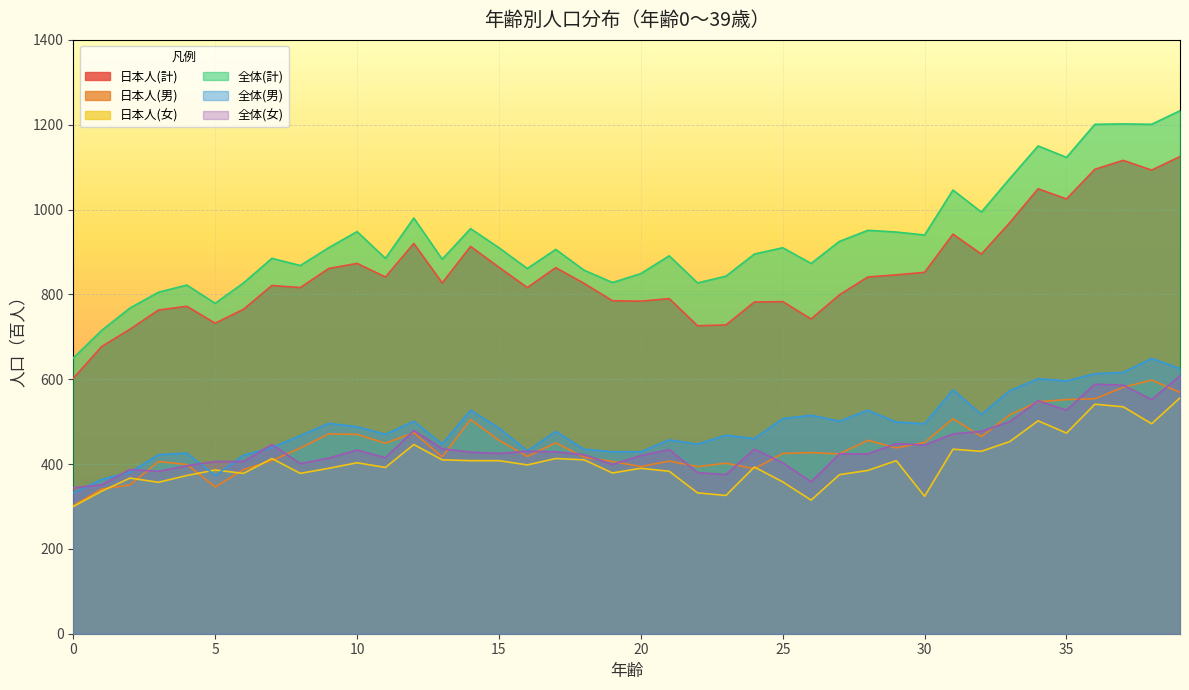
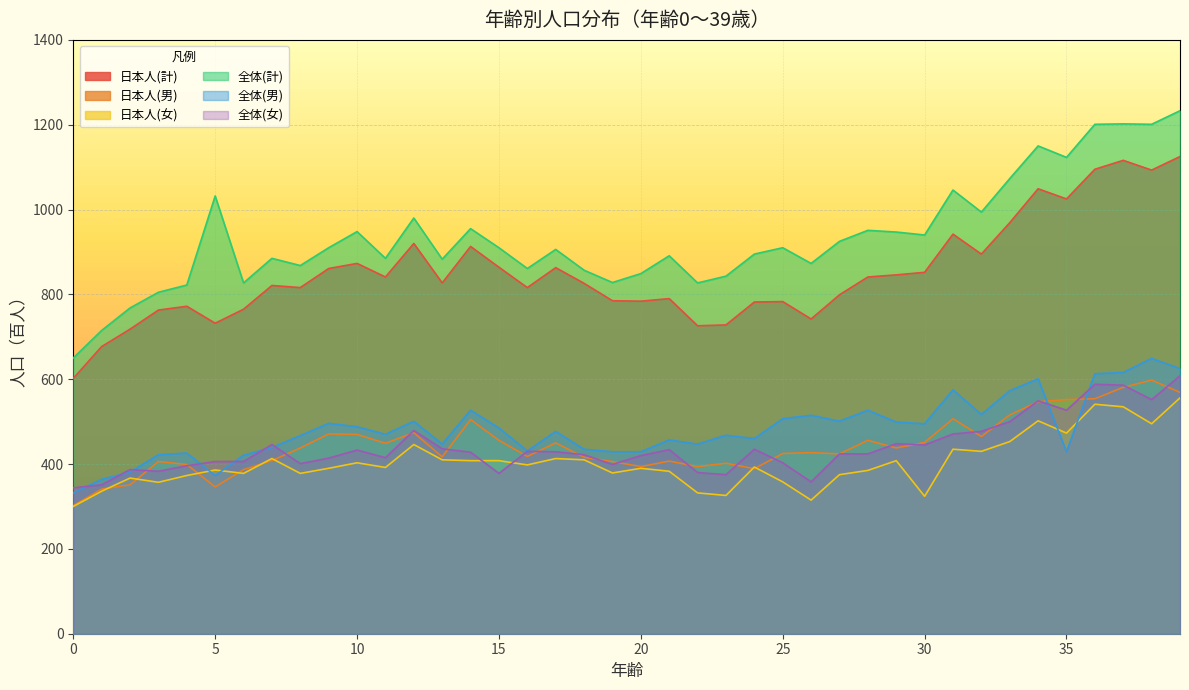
全体(計), 5: 780 -> 1030
全体(女), 15: 430 -> 380
全体(男), 35: 600 -> 430
